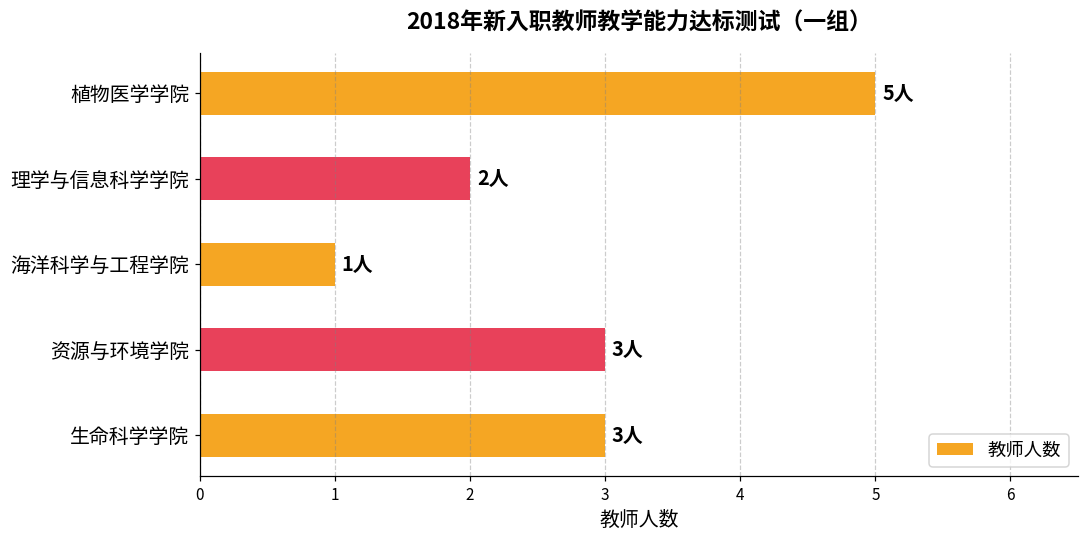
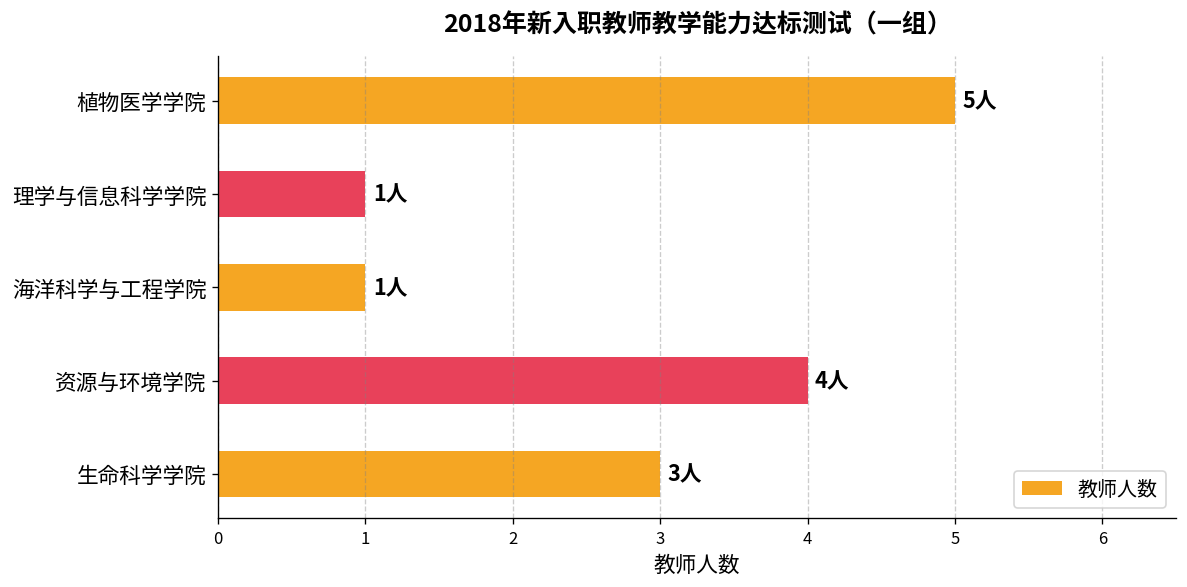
理学与信息科学学院: 2人 -> 1人
资源与环境学院: 3人 -> 4人
